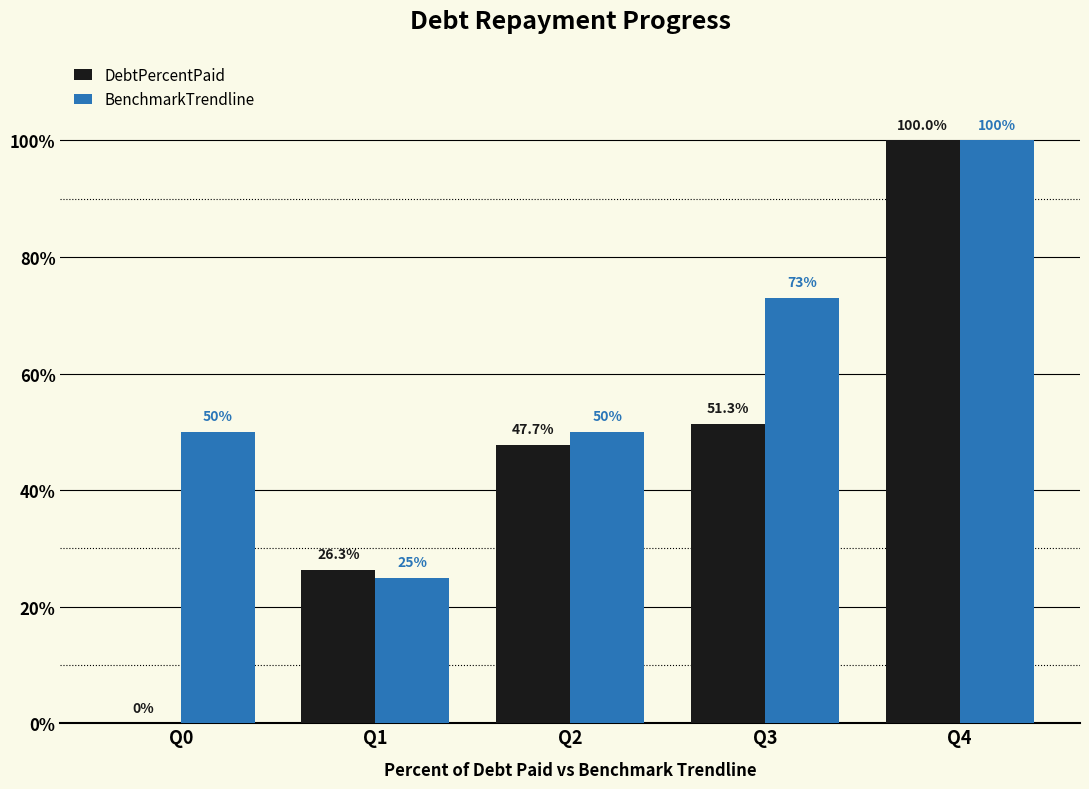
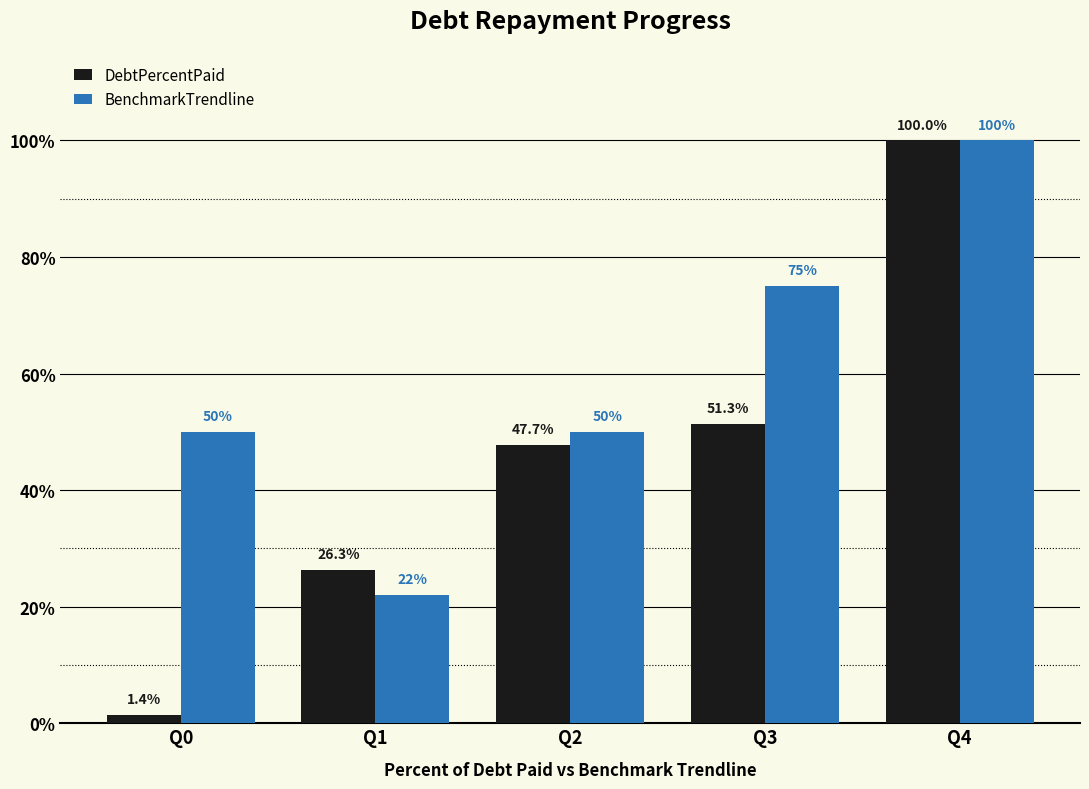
DebtPercentPaid, Q0: 0% -> 1.4%
BenchmarkTrendline, Q1: 25% -> 22%
BenchmarkTrendline, Q3: 73% -> 75%
